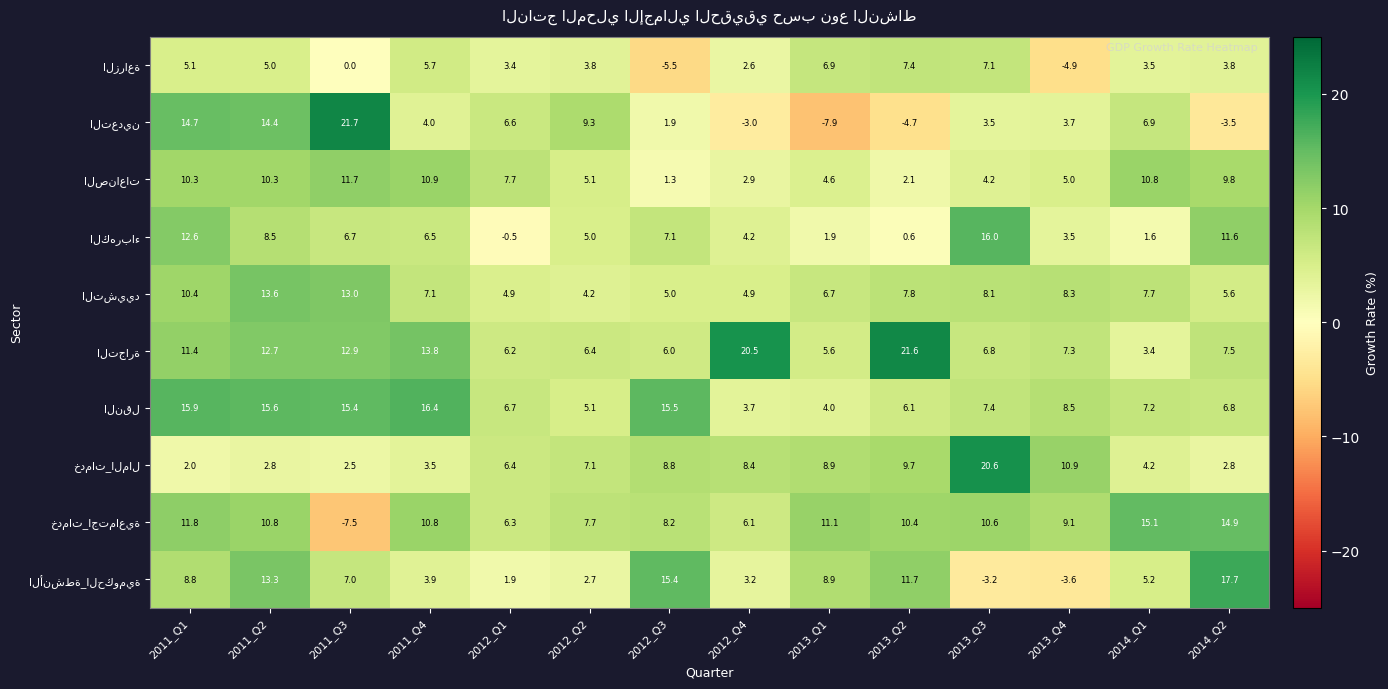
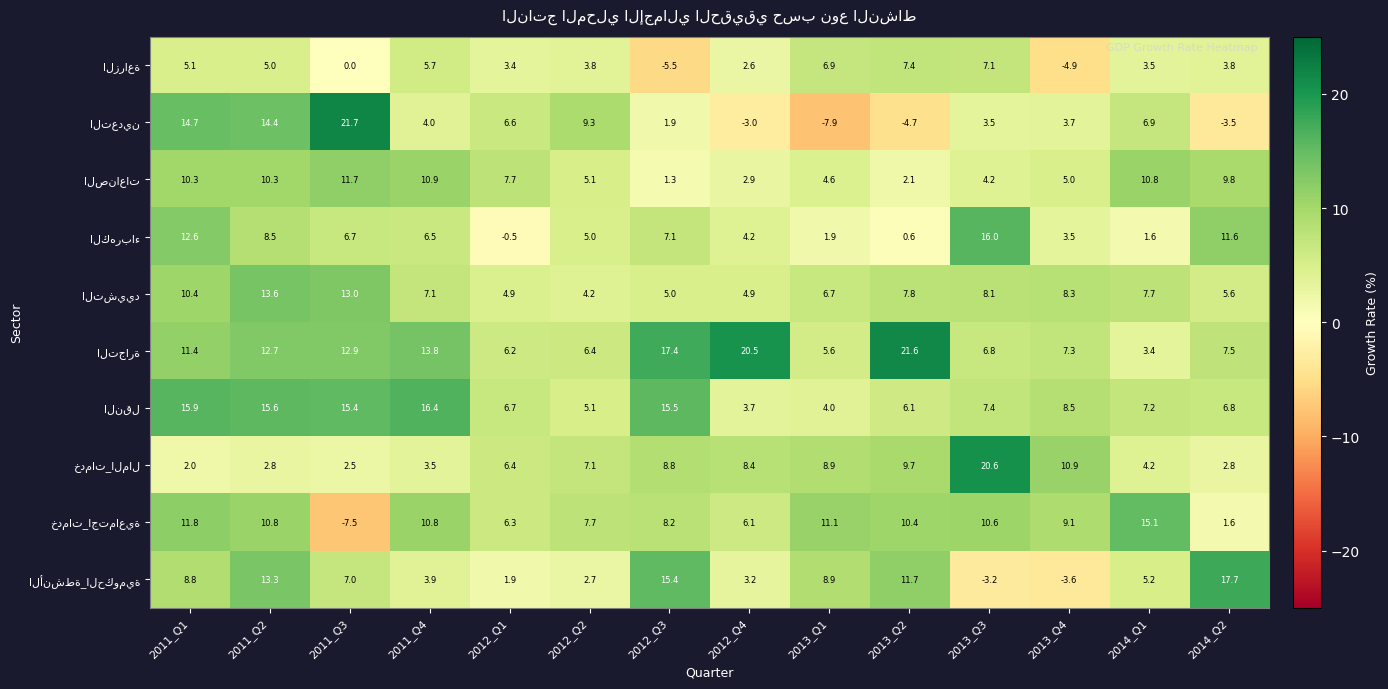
التجارة, 2012_Q3: 6.0 -> 17.4
خدمات_اجتماعية, 2014_Q2: 14.9 -> 1.6
